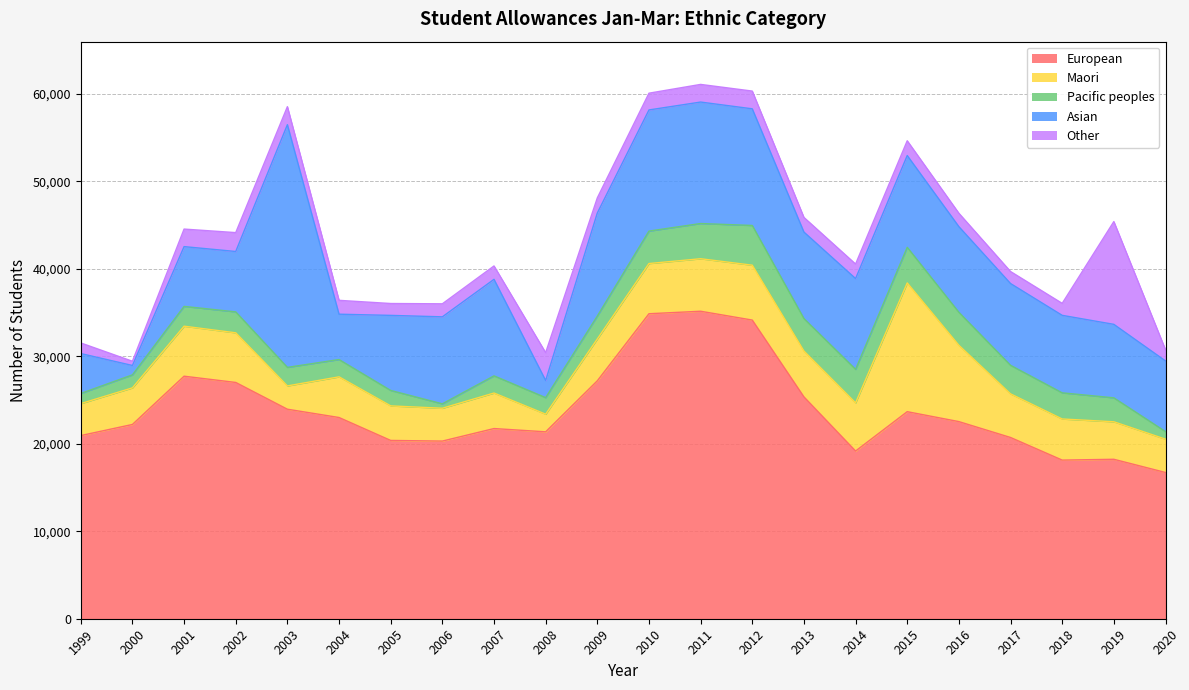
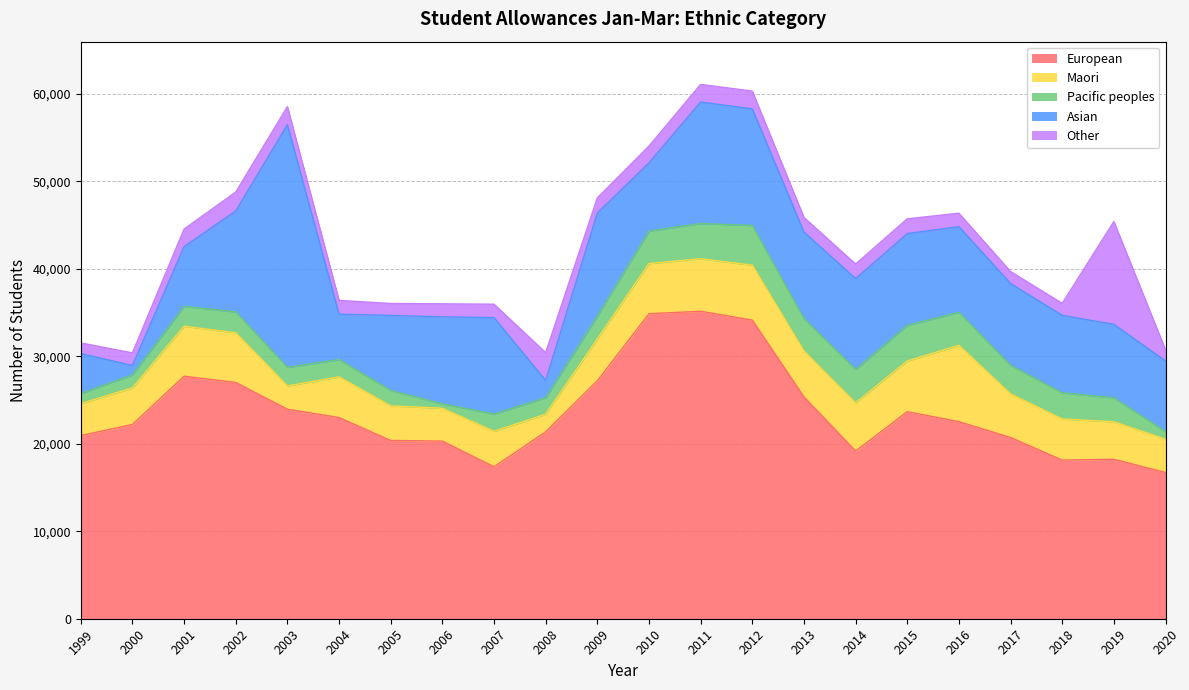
Other, 2000: 0 -> 1,000
Asian, 2002: 7,000 -> 12,000
European, 2007: 22,000 -> 17,000
Asian, 2010: 14,000 -> 8,000
Maori, 2015: 15,000 -> 6,000
